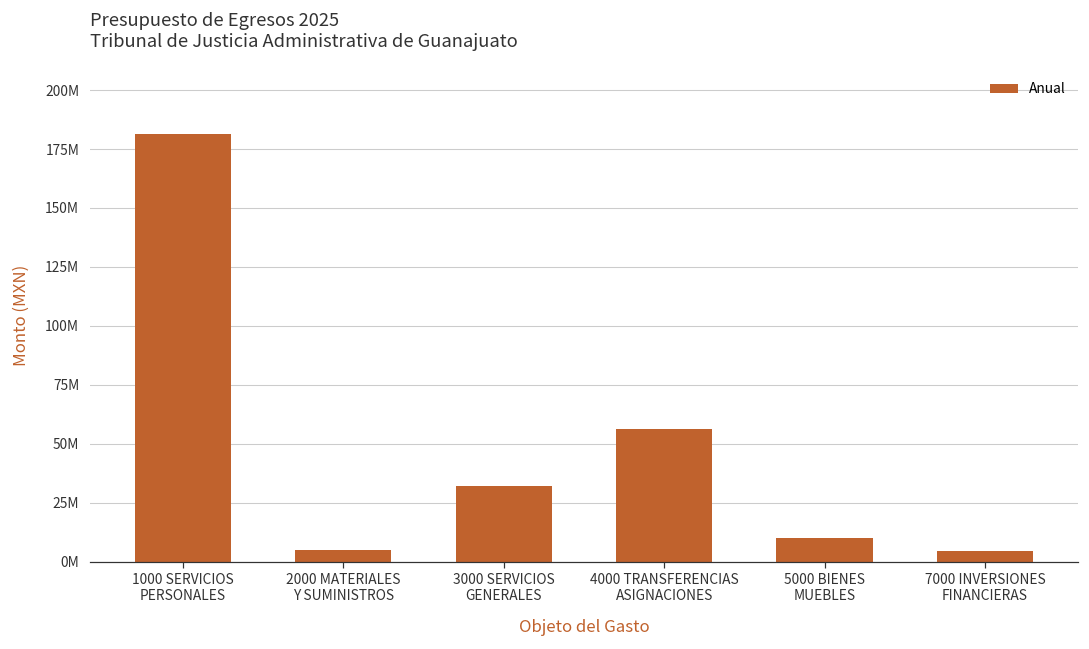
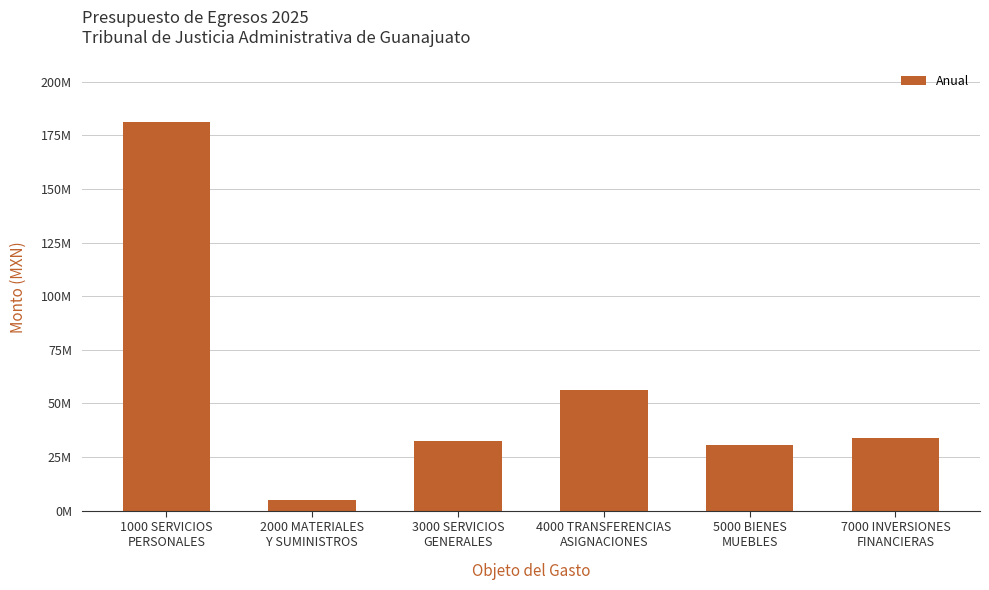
5000 BIENES MUEBLES: 10000000 -> 31000000
7000 INVERSIONES FINANCIERAS: 5000000 -> 34000000
